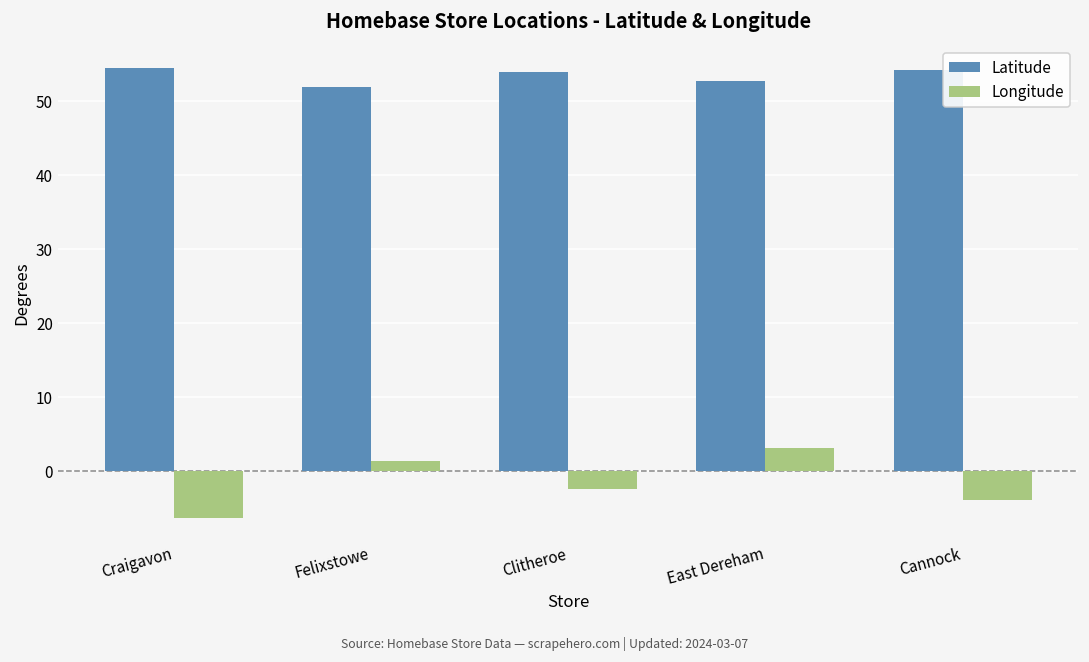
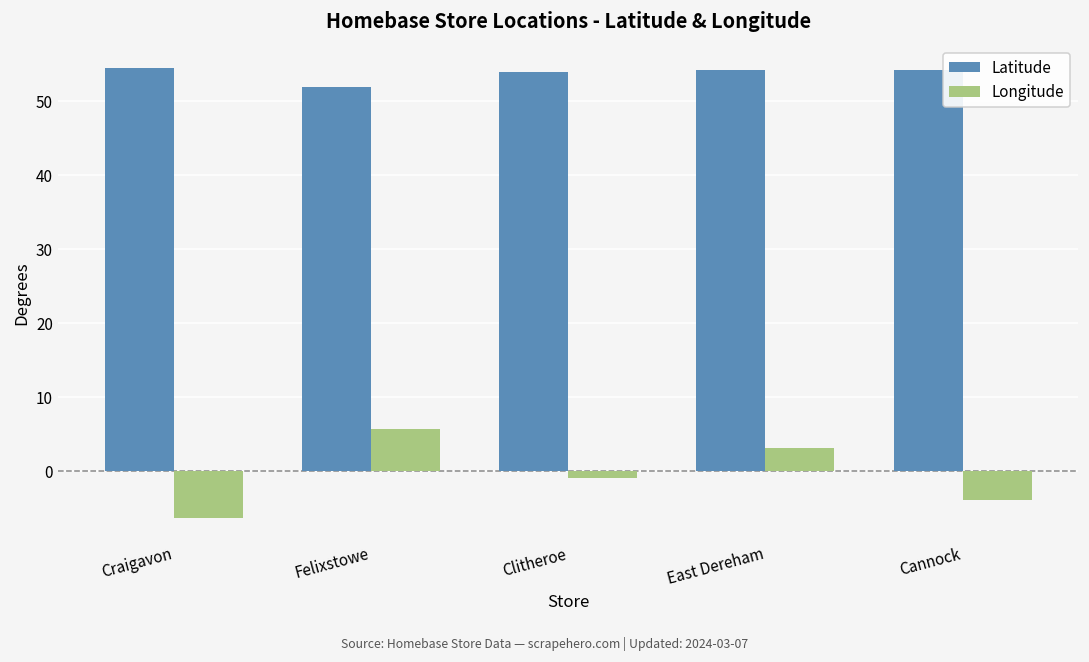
Longitude, Felixstowe: 1 -> 6
Longitude, Clitheroe: -2 -> -1
Latitude, East Dereham: 53 -> 54
